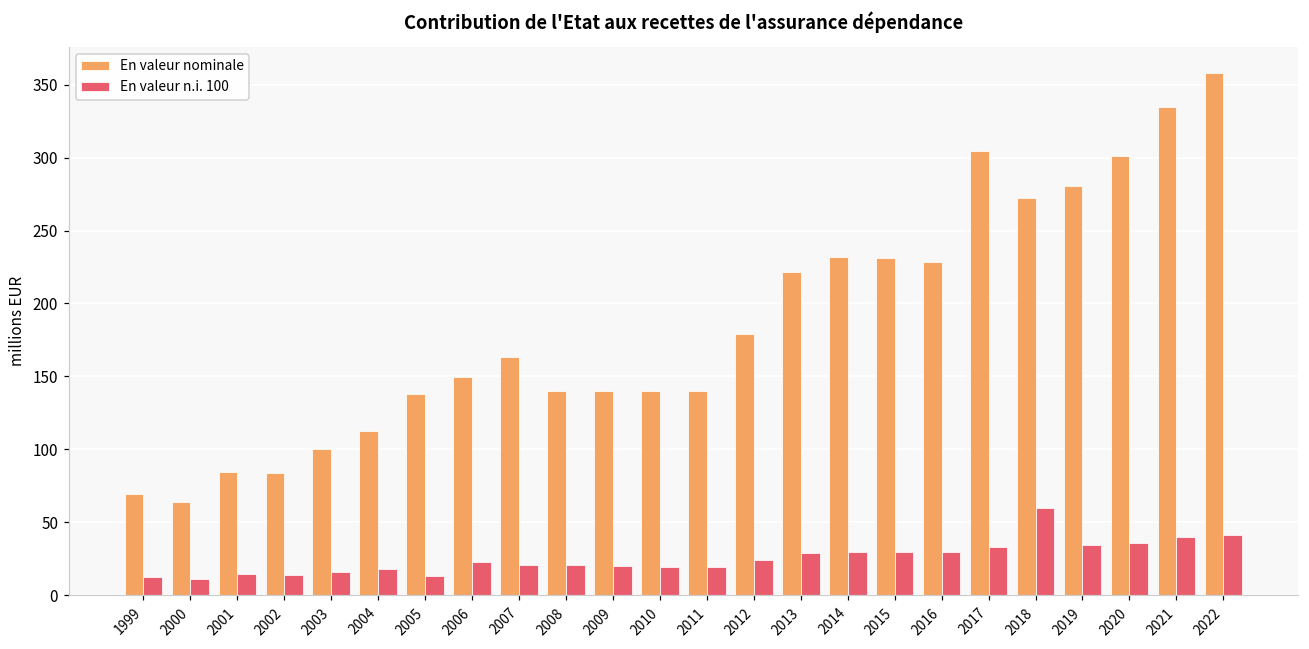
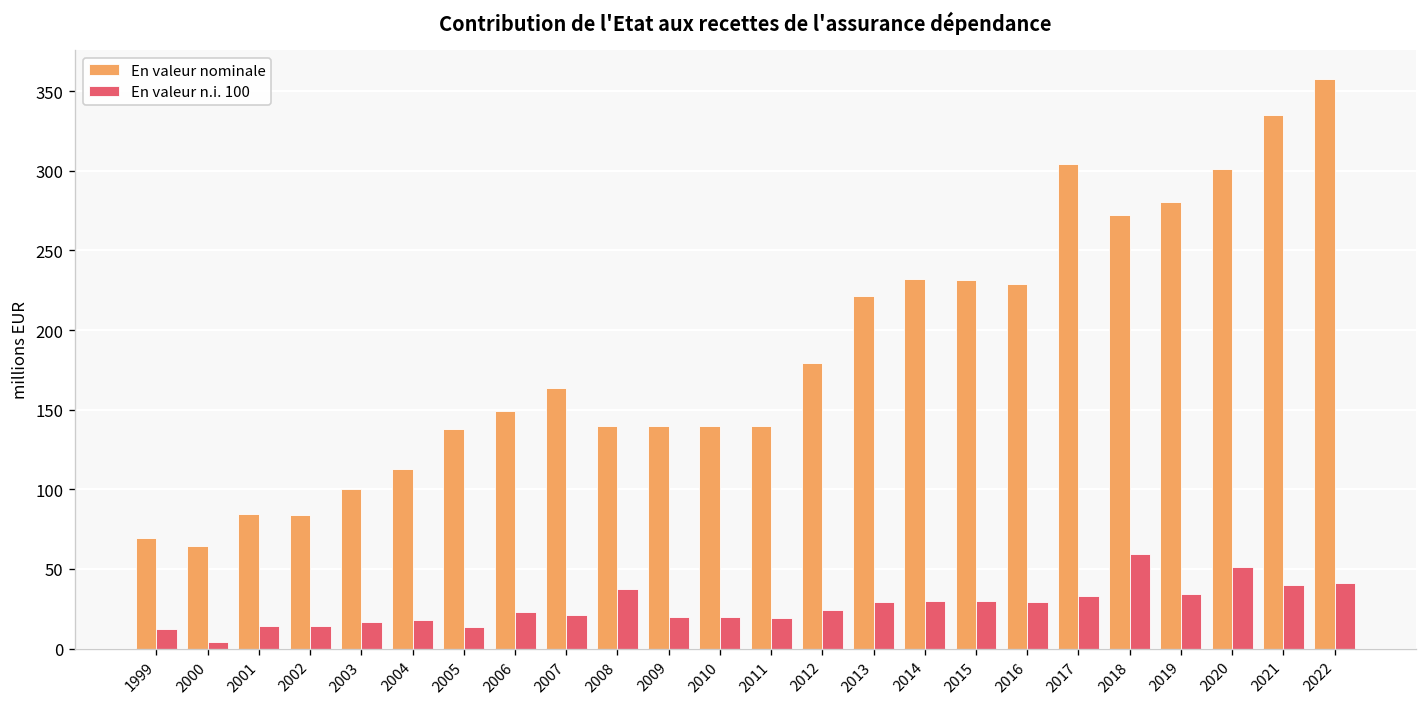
En valeur n.i. 100, 2000: 11 -> 4
En valeur n.i. 100, 2008: 21 -> 38
En valeur n.i. 100, 2020: 36 -> 51
